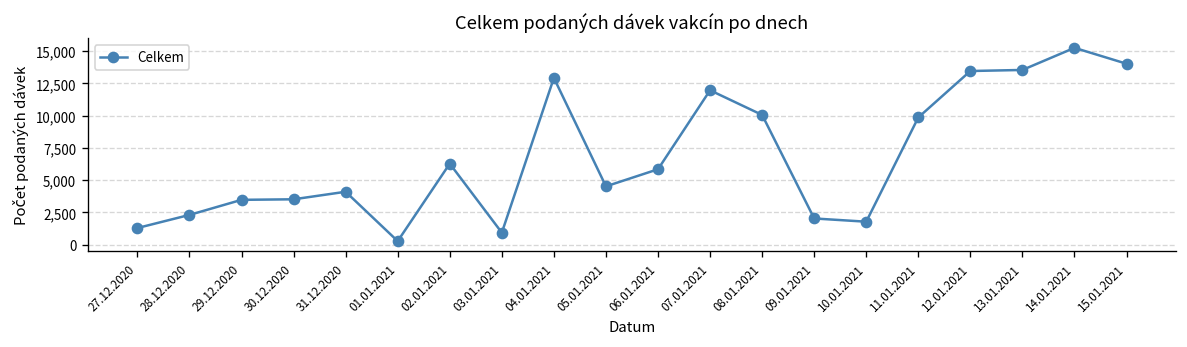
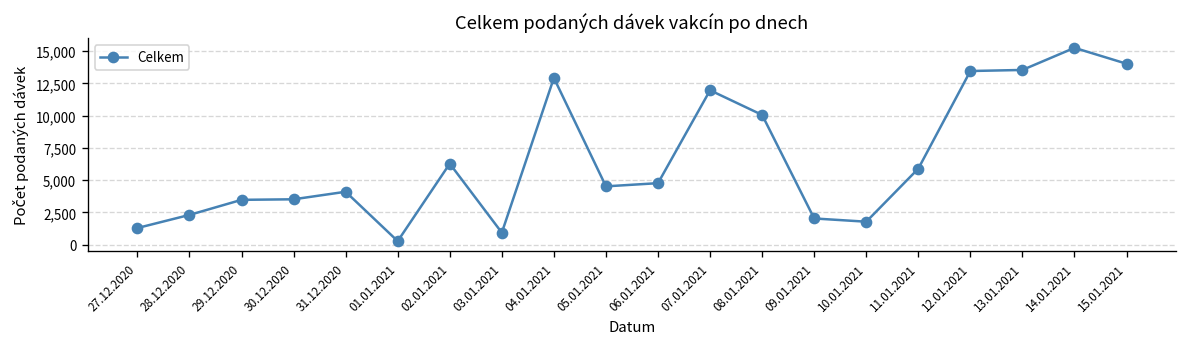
06.01.2021: 5,800 -> 4,800
11.01.2021: 9,900 -> 5,900
